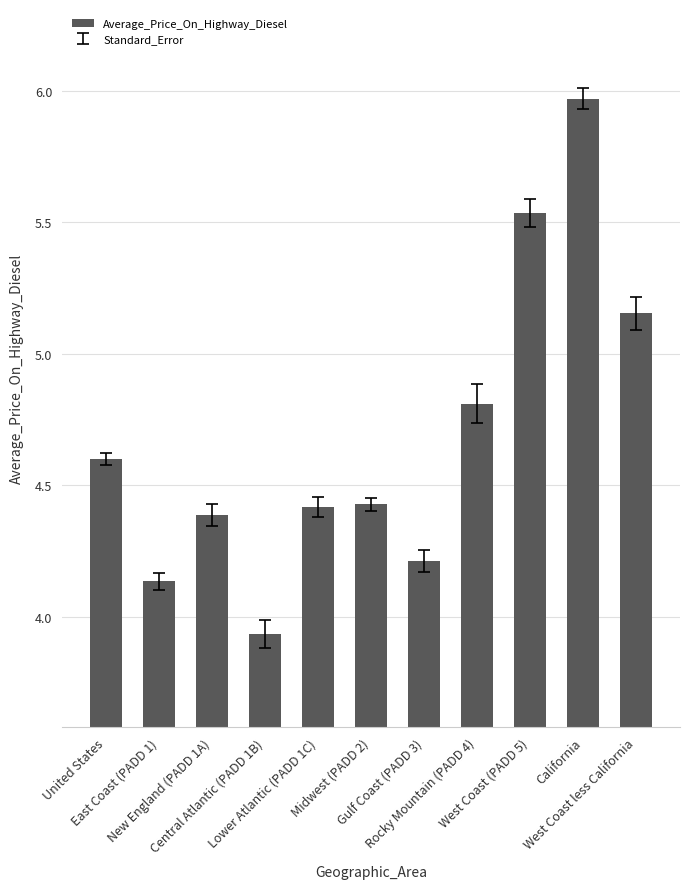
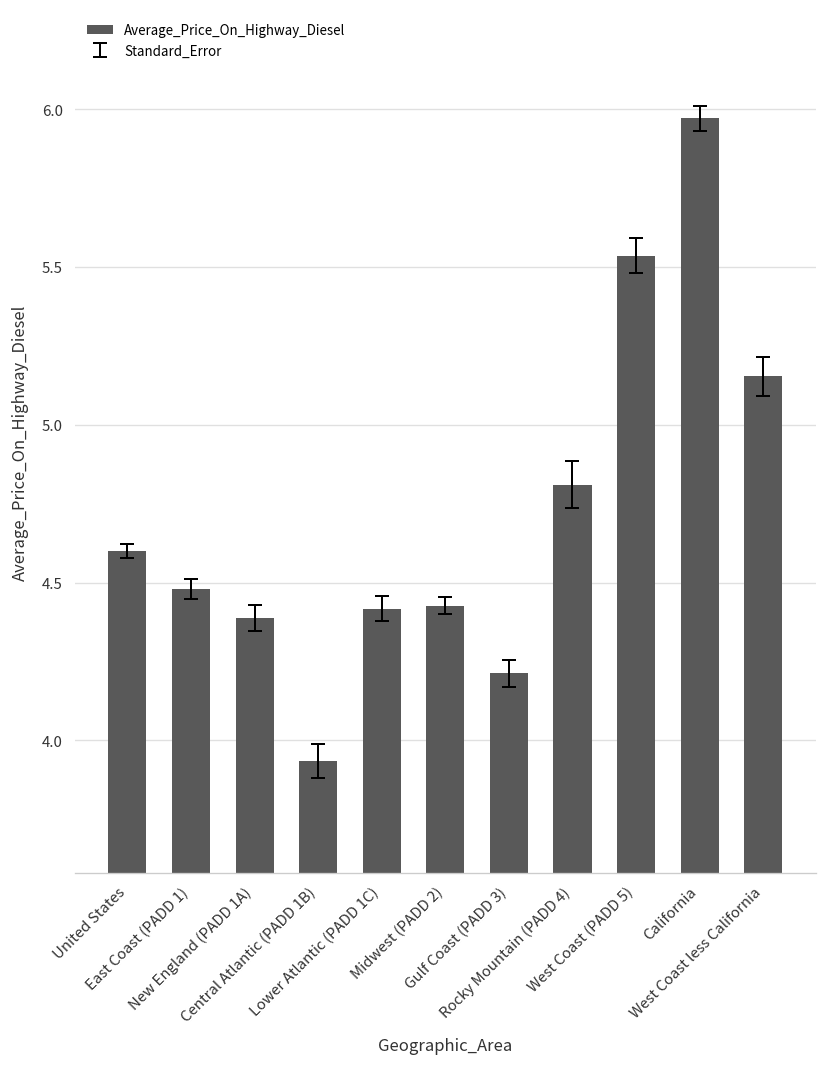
Average_Price_On_Highway_Diesel, East Coast (PADD 1): 4.14 -> 4.48
